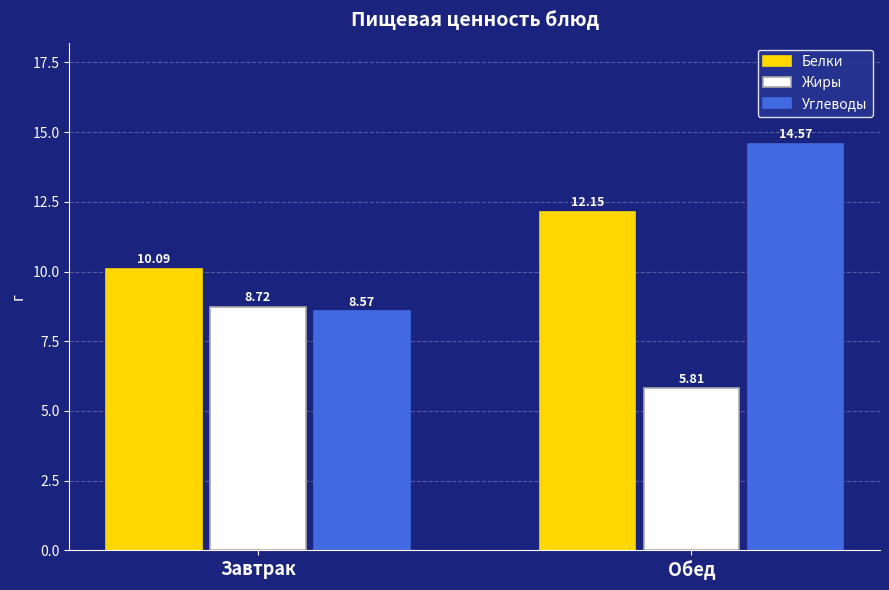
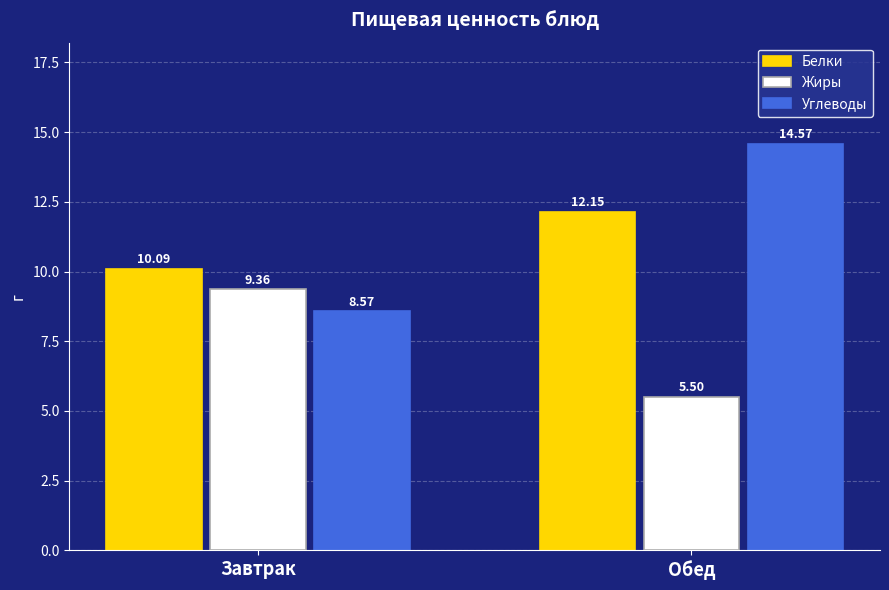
Жиры, Завтрак: 8.72 -> 9.36
Жиры, Обед: 5.81 -> 5.50
